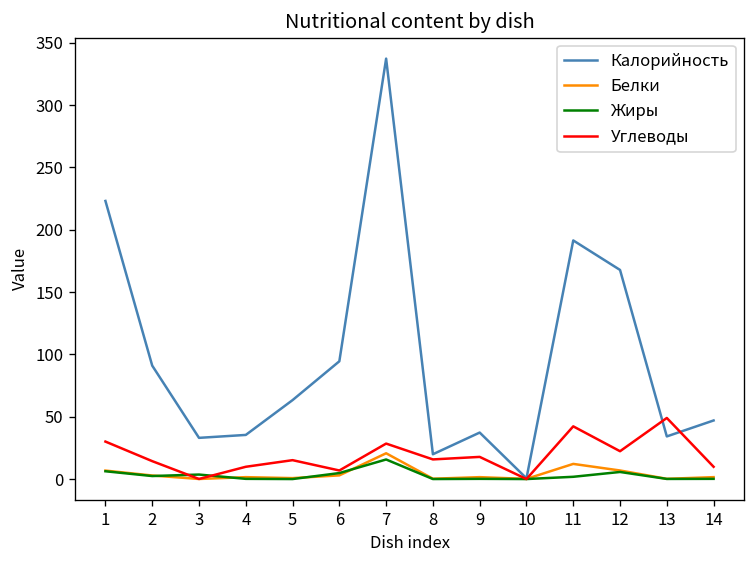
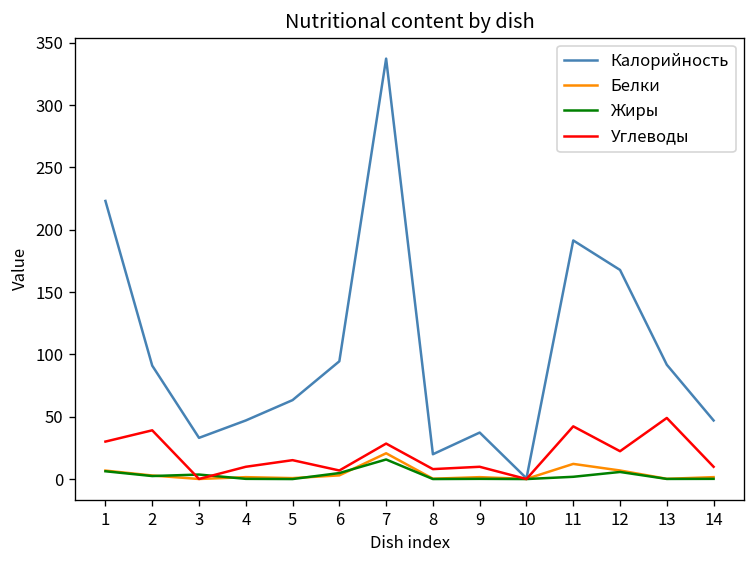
Углеводы, 2: 14 -> 39
Калорийность, 4: 35 -> 47
Углеводы, 8: 16 -> 8
Углеводы, 9: 18 -> 10
Калорийность, 13: 34 -> 92
